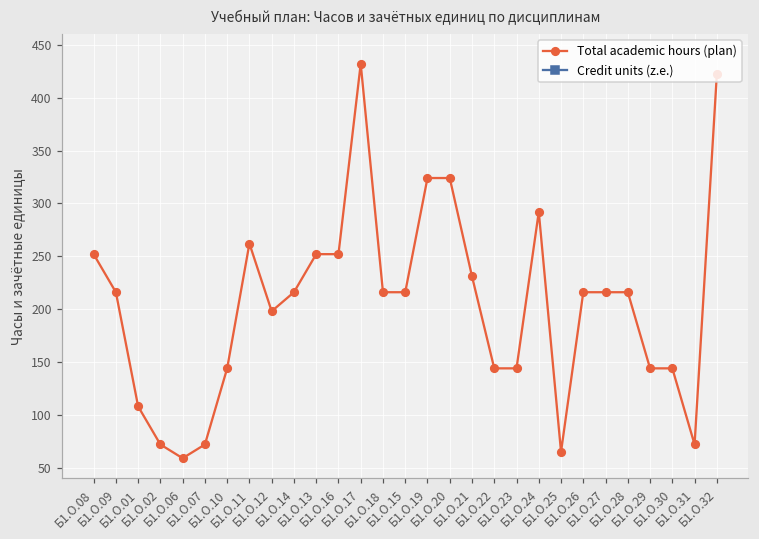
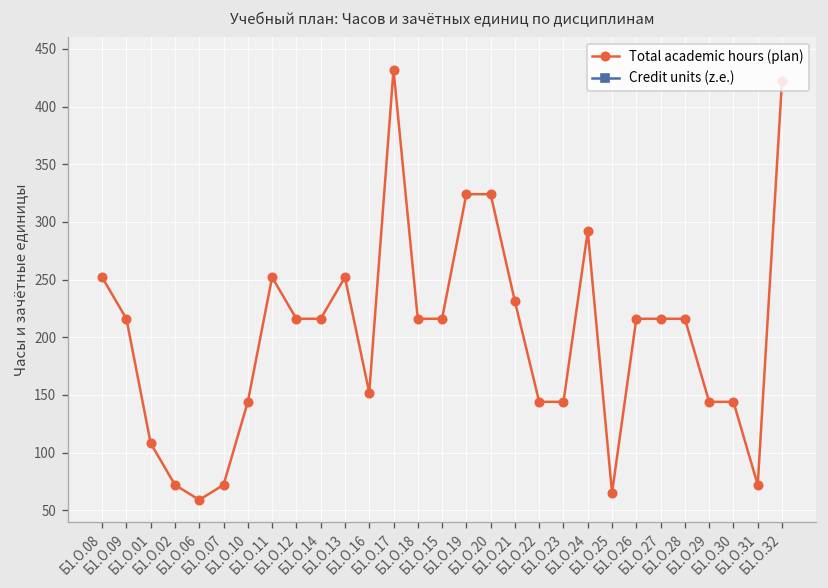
Total academic hours (plan), Б1.О.11: 260 -> 250
Total academic hours (plan), Б1.О.12: 200 -> 220
Total academic hours (plan), Б1.О.16: 250 -> 150
